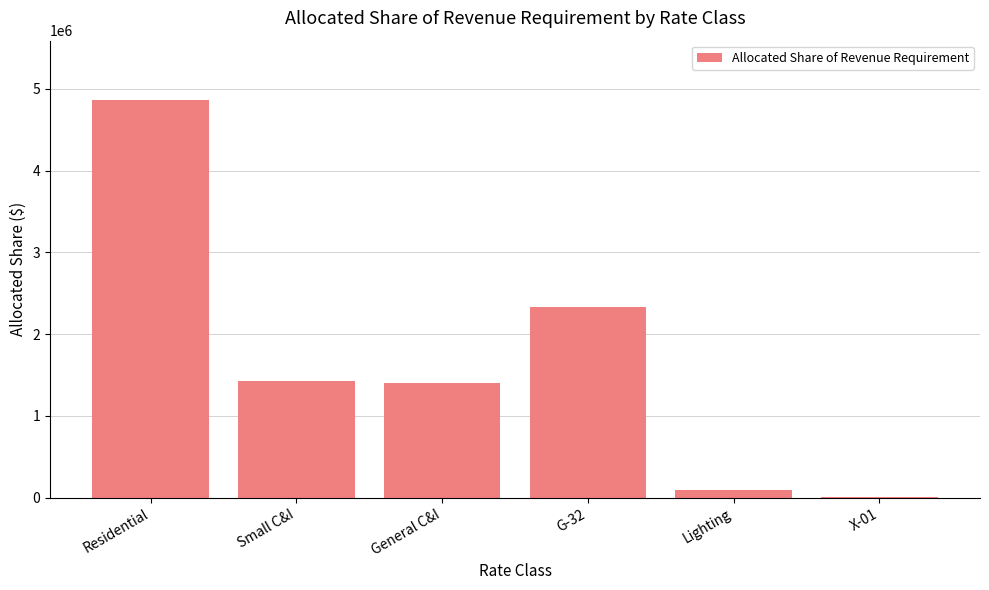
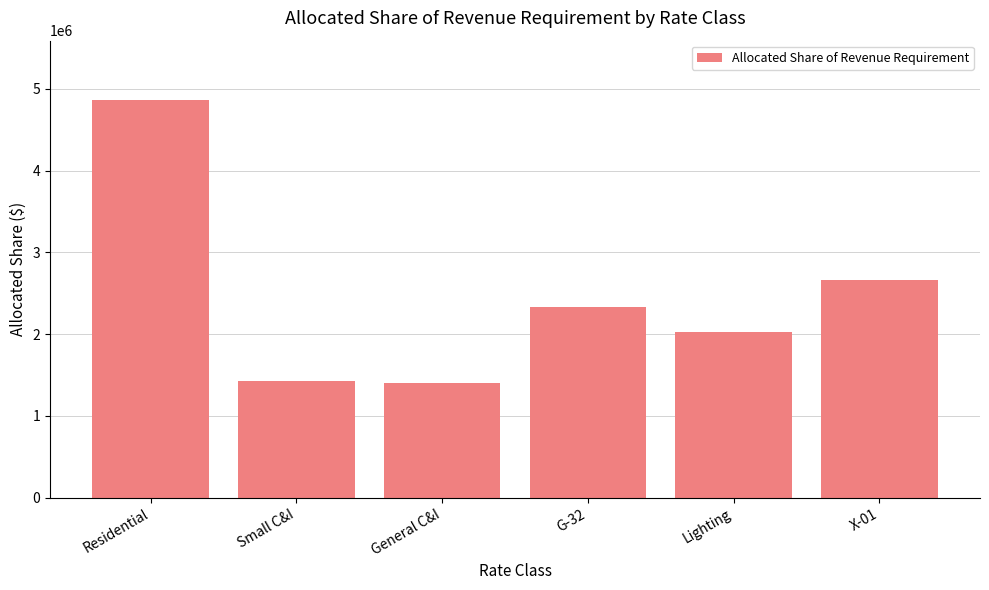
Lighting: 100000 -> 2000000
X-01: 0 -> 2700000
